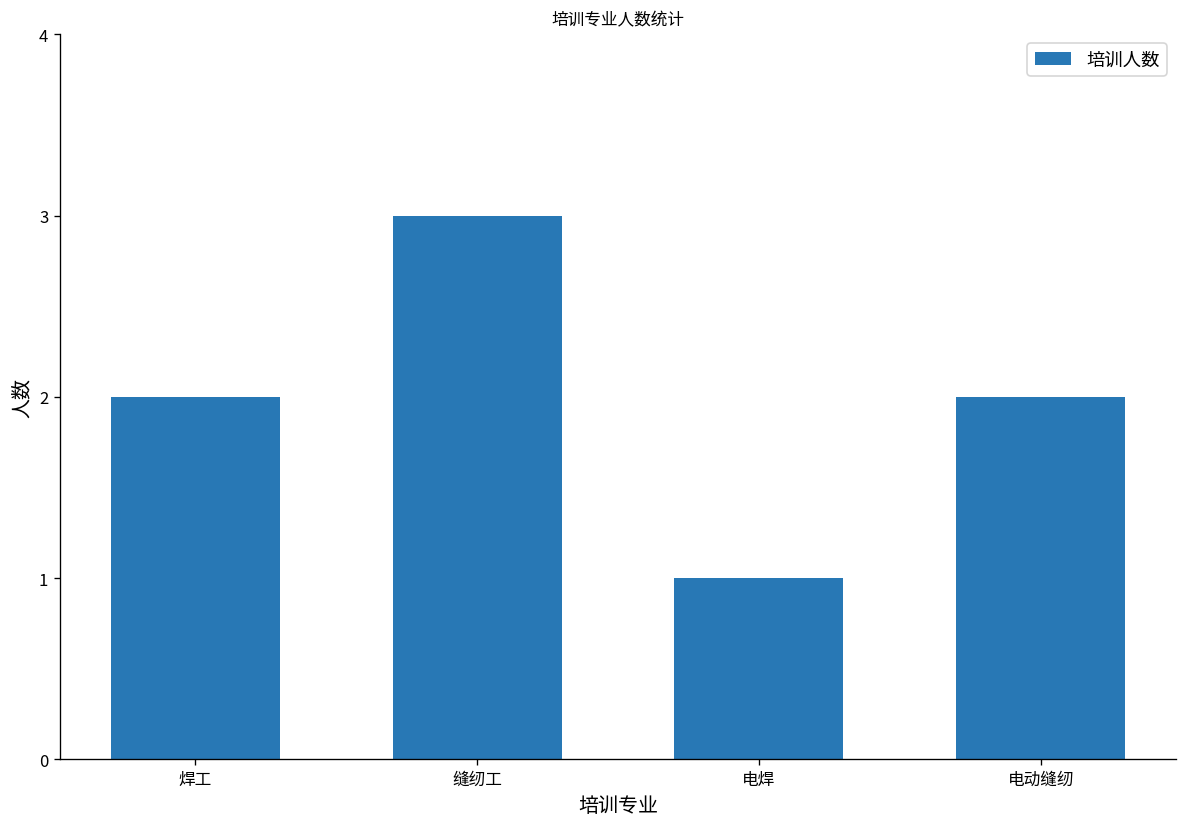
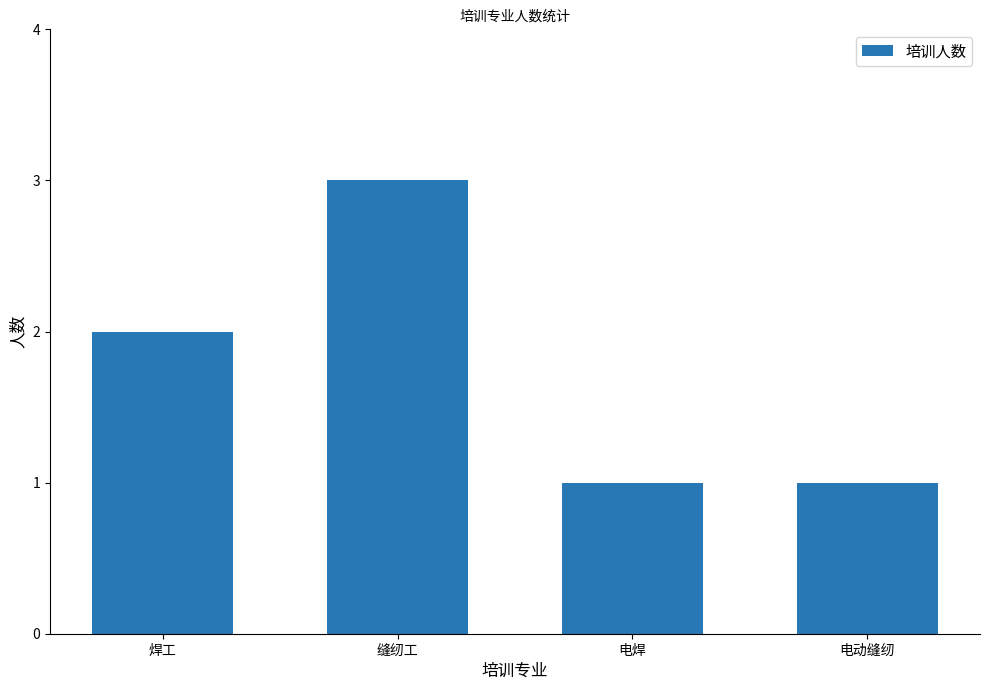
电动缝纫: 2 -> 1
